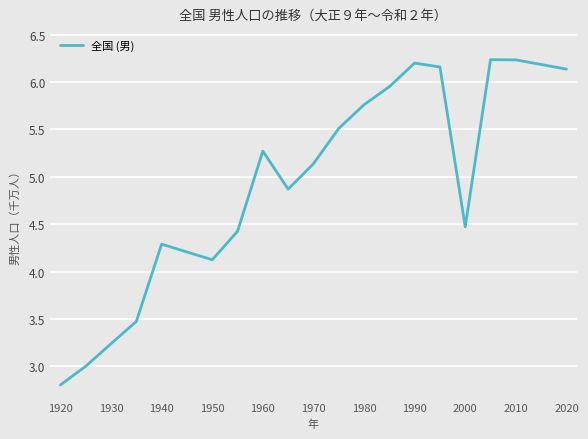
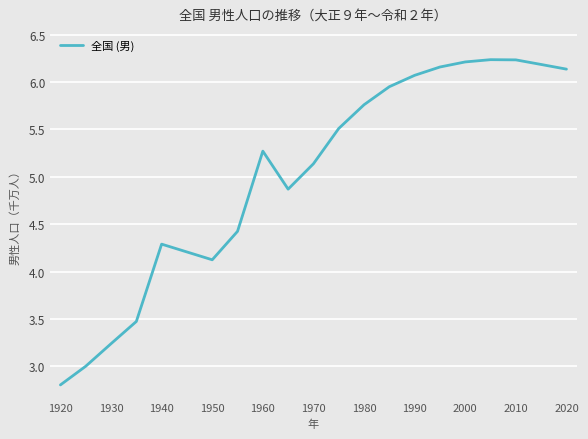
1990: 6.2 -> 6.1
2000: 4.5 -> 6.2
